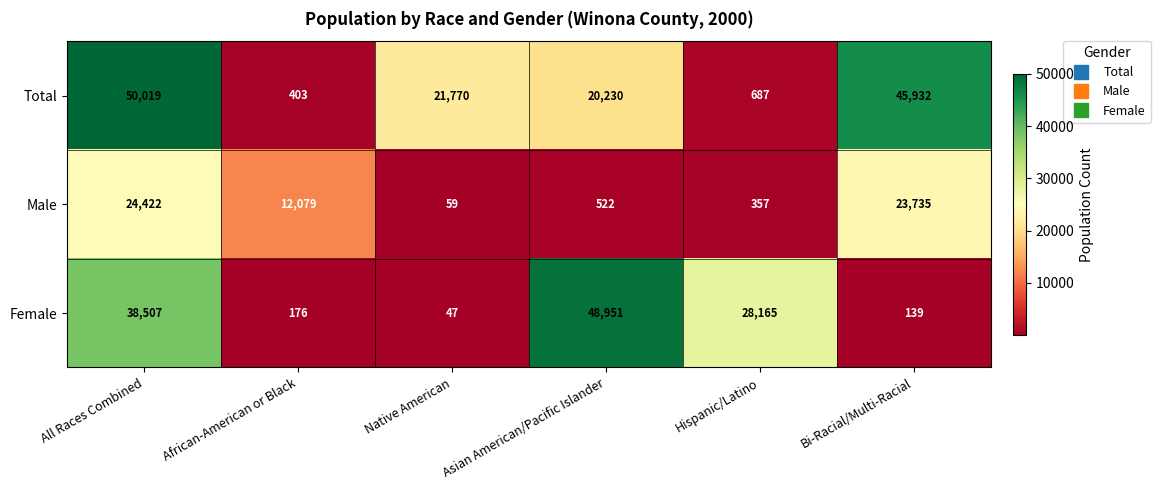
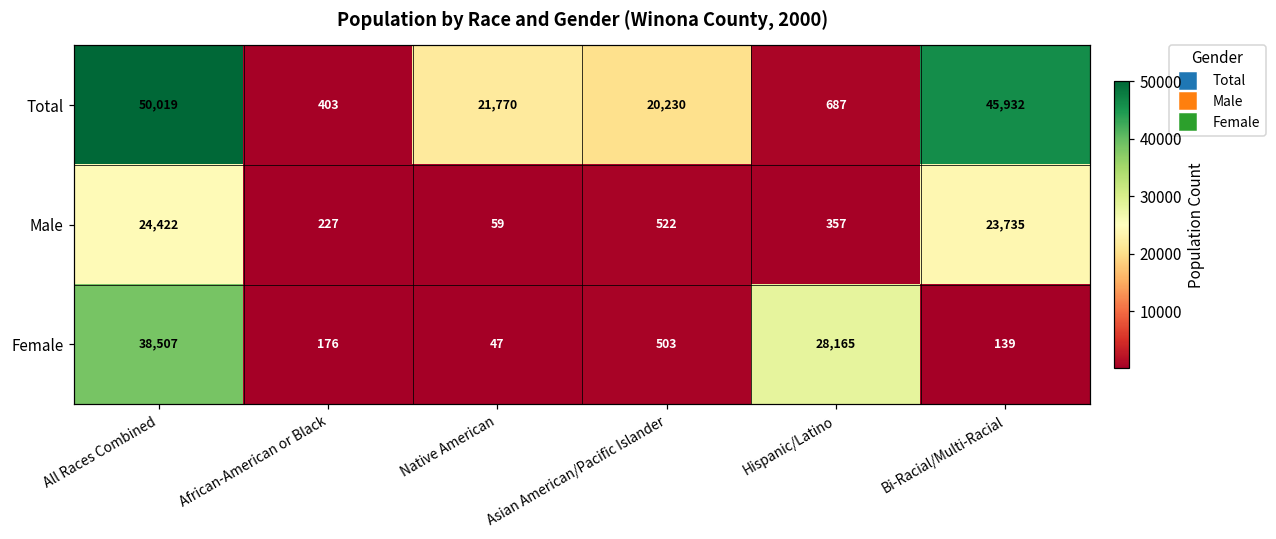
Male, African-American or Black: 12,079 -> 227
Female, Asian American/Pacific Islander: 48,951 -> 503
